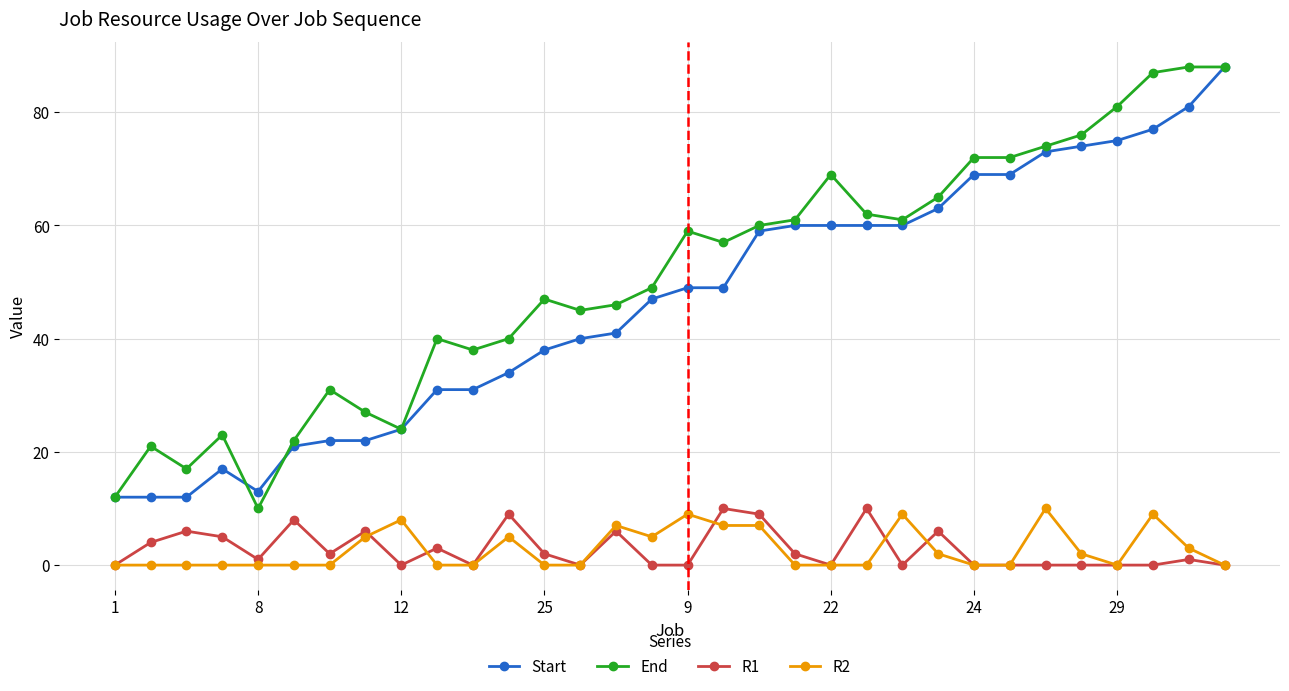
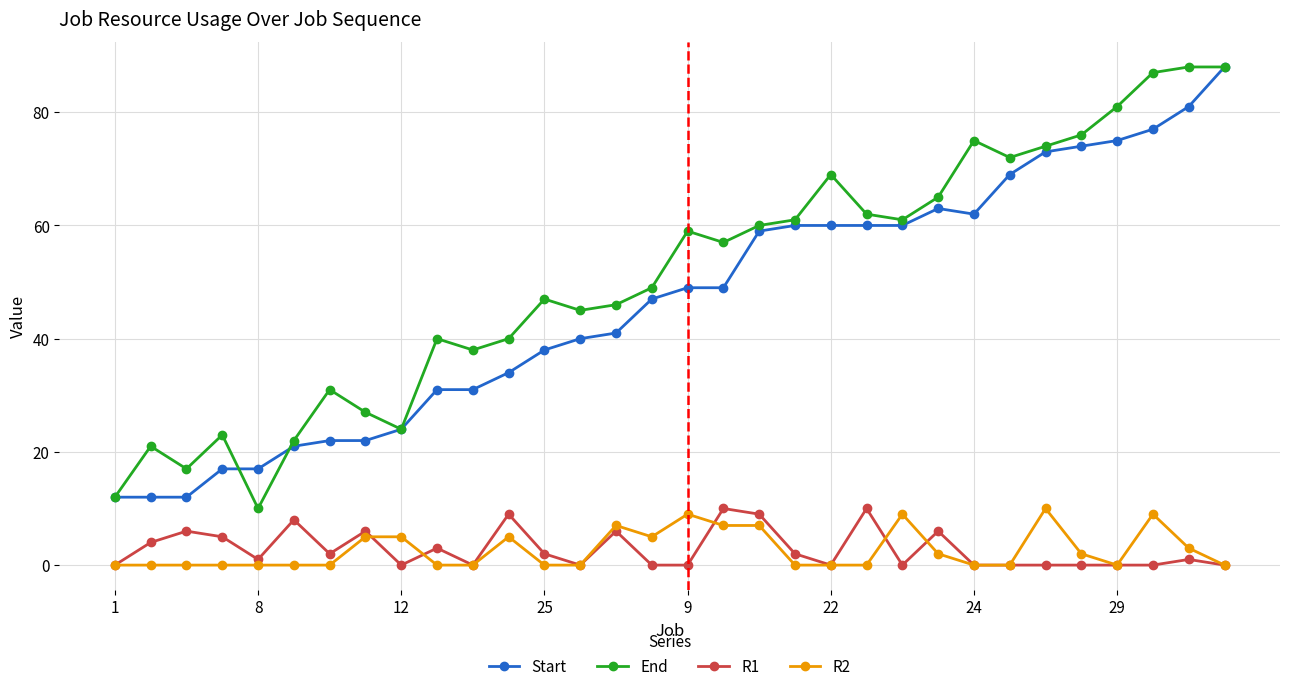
Start, 8: 13 -> 17
R2, 12: 8 -> 5
Start, 24: 69 -> 62
End, 24: 72 -> 75
